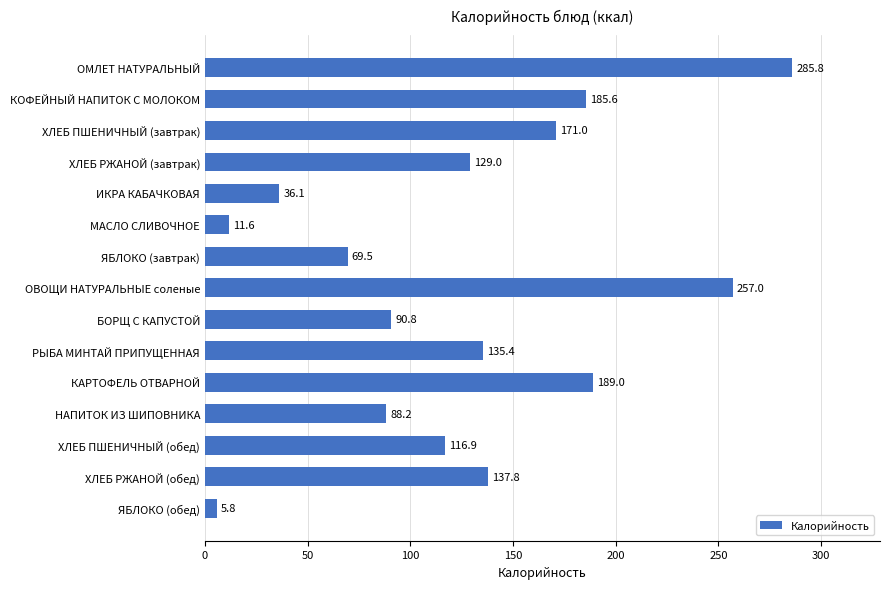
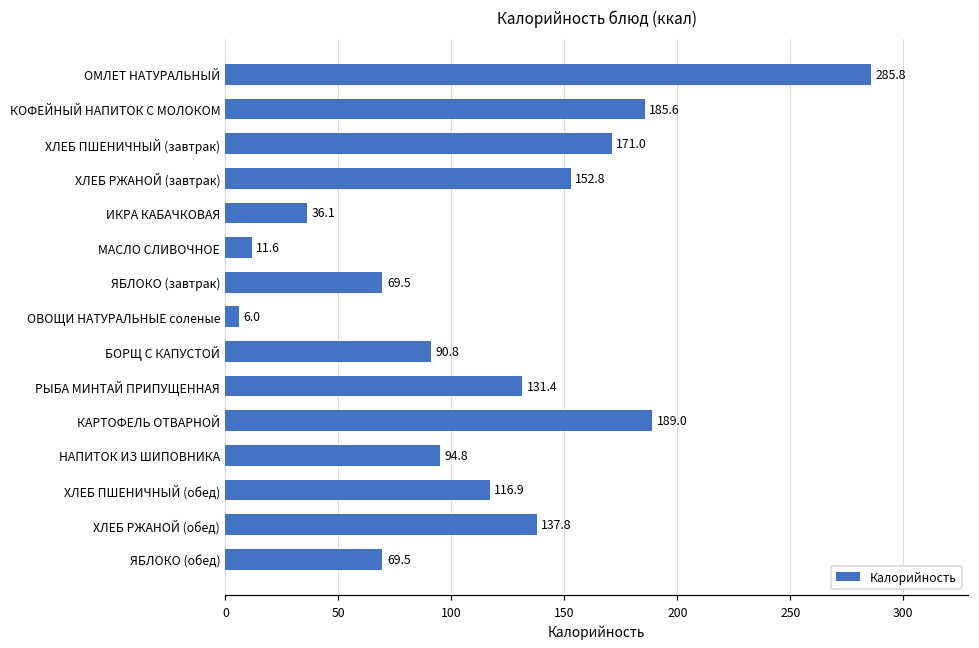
ХЛЕБ РЖАНОЙ (завтрак): 129.0 -> 152.8
ОВОЩИ НАТУРАЛЬНЫЕ соленые: 257.0 -> 6.0
РЫБА МИНТАЙ ПРИПУЩЕННАЯ: 135.4 -> 131.4
НАПИТОК ИЗ ШИПОВНИКА: 88.2 -> 94.8
ЯБЛОКО (обед): 5.8 -> 69.5
